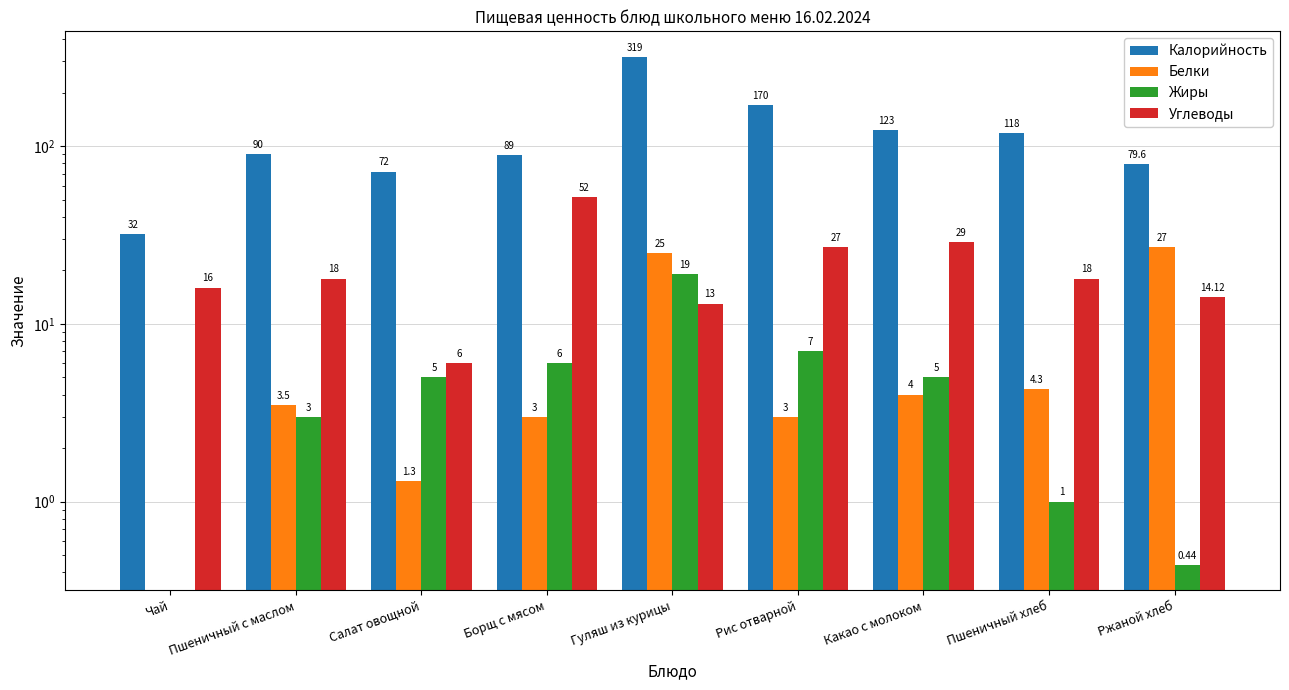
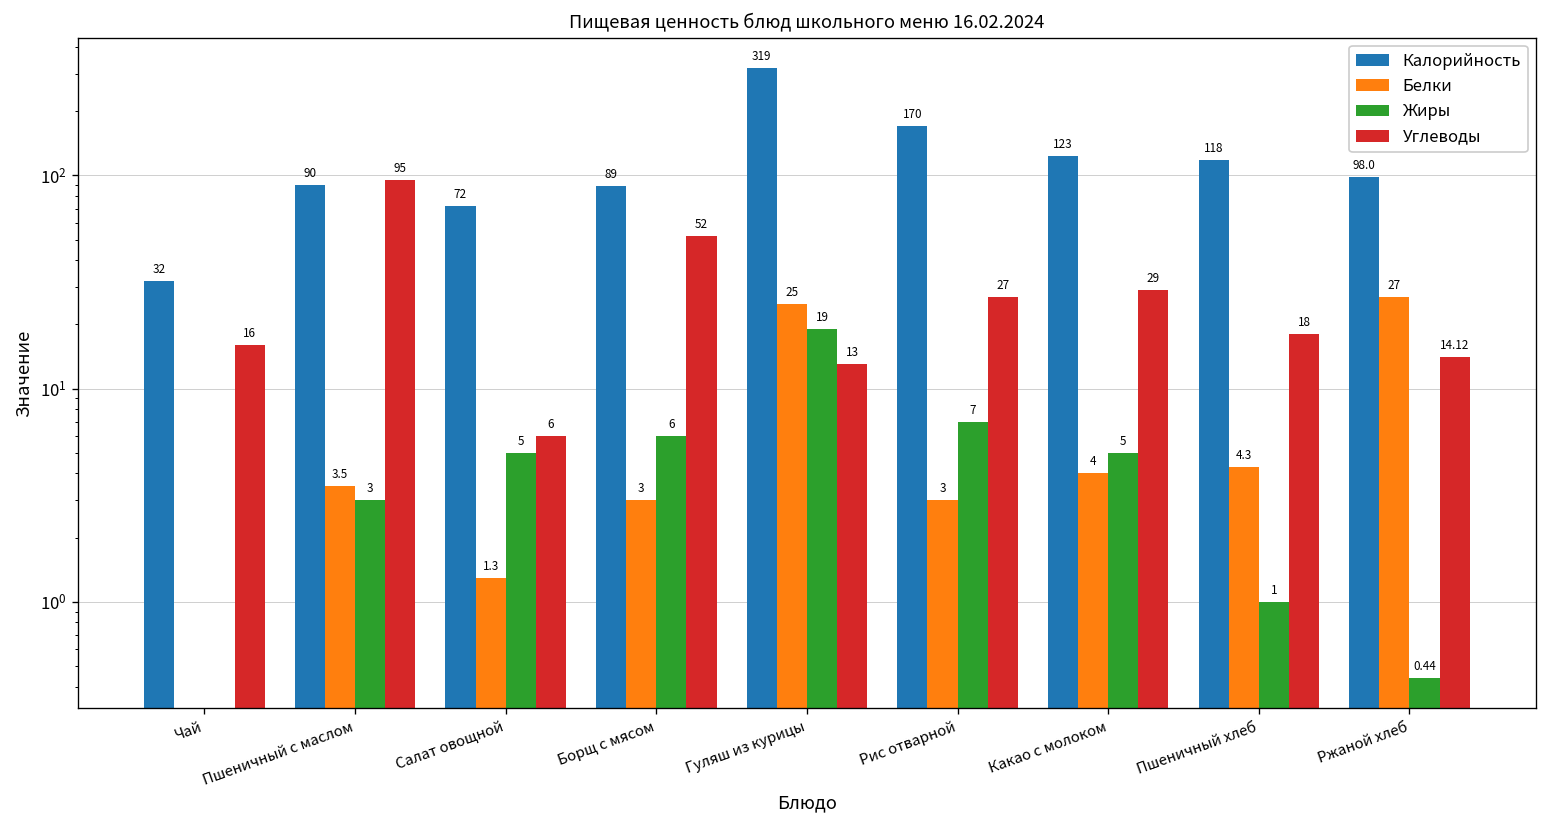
Углеводы, Пшеничный с маслом: 18 -> 95
Калорийность, Ржаной хлеб: 79.6 -> 98.0
